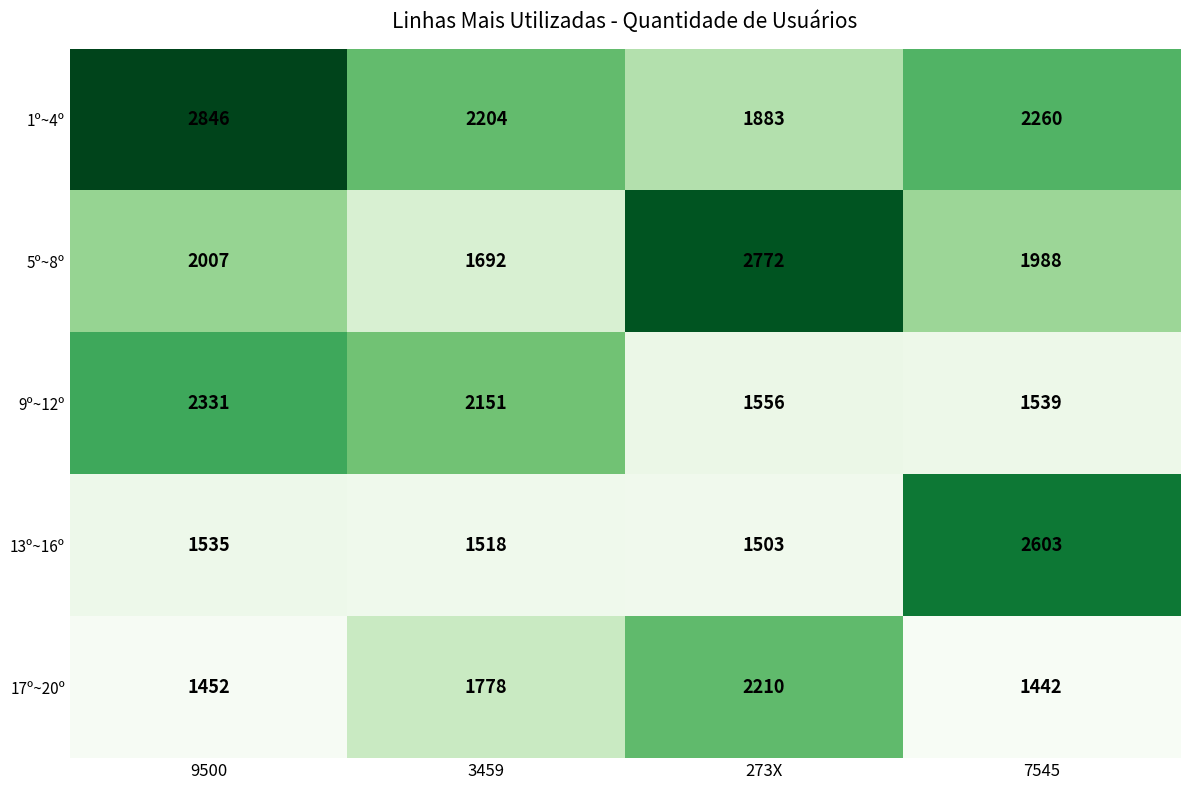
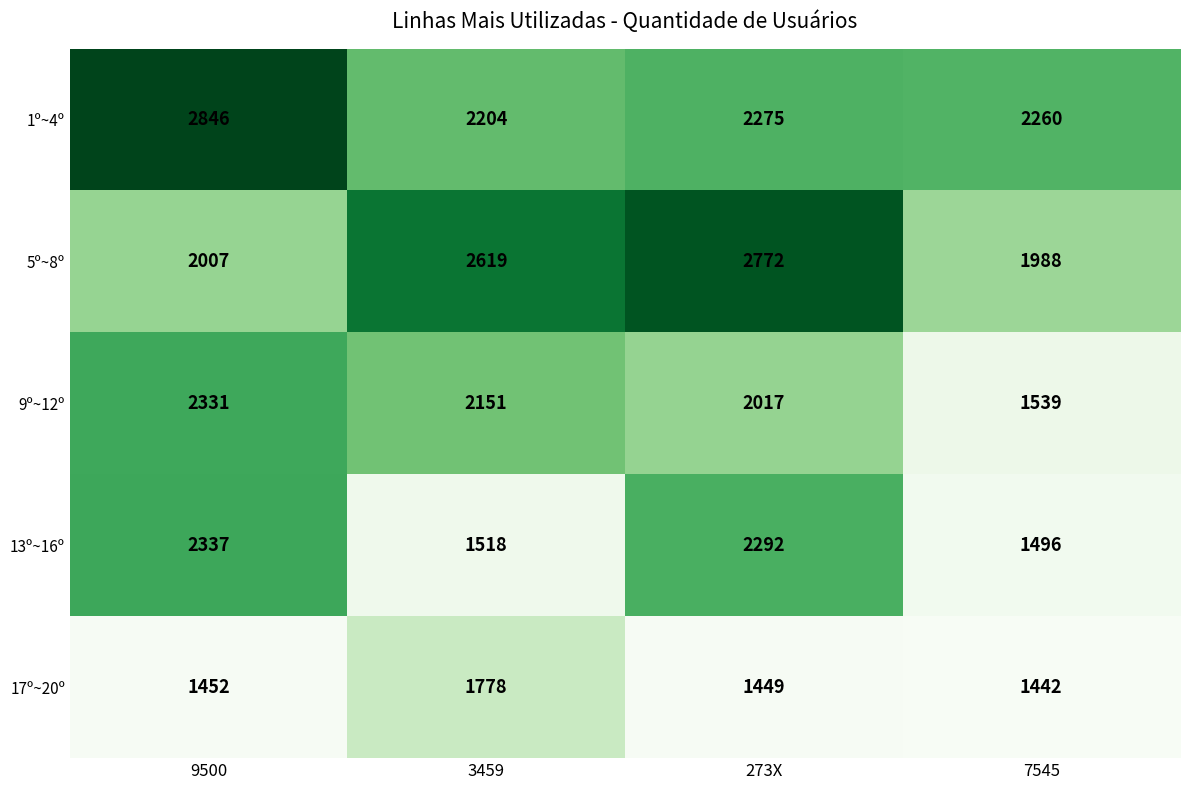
1º~4º, 273X: 1883 -> 2275
5º~8º, 3459: 1692 -> 2619
9º~12º, 273X: 1556 -> 2017
13º~16º, 9500: 1535 -> 2337
13º~16º, 273X: 1503 -> 2292
13º~16º, 7545: 2603 -> 1496
17º~20º, 273X: 2210 -> 1449
